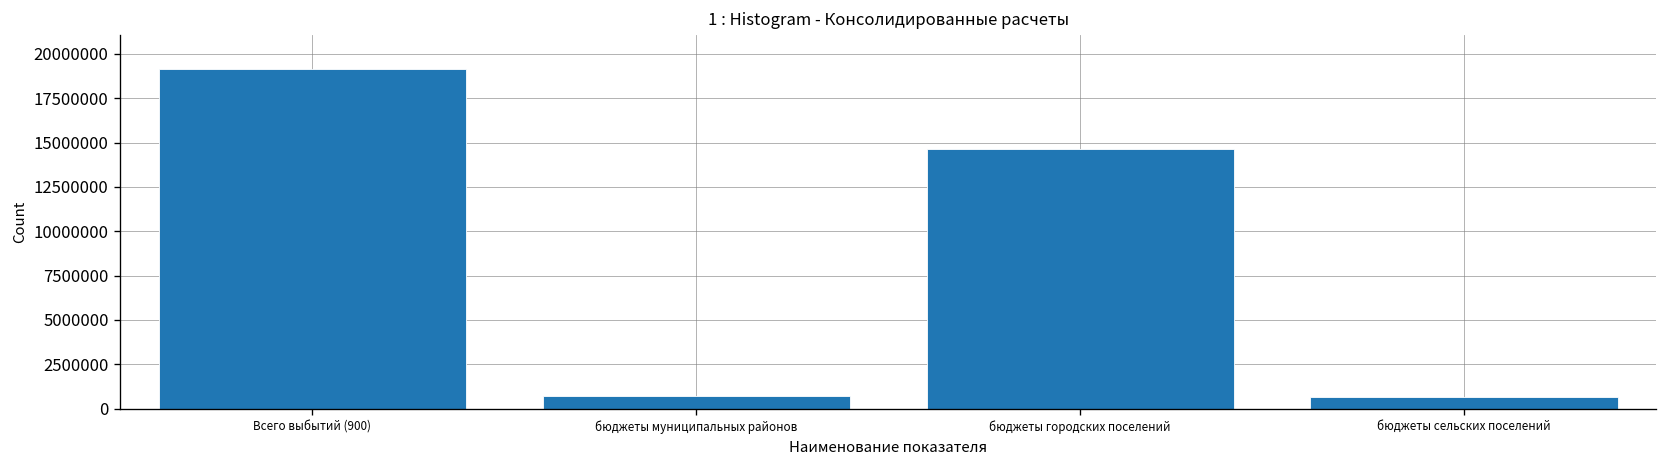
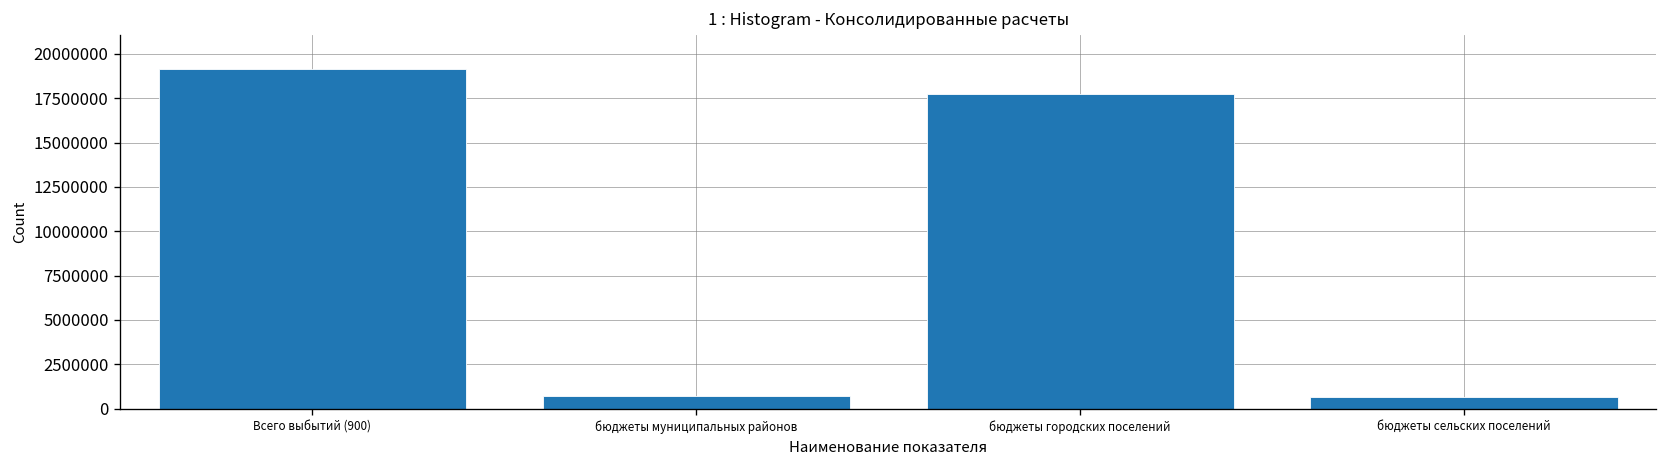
бюджеты городских поселений: 14600000 -> 17800000
